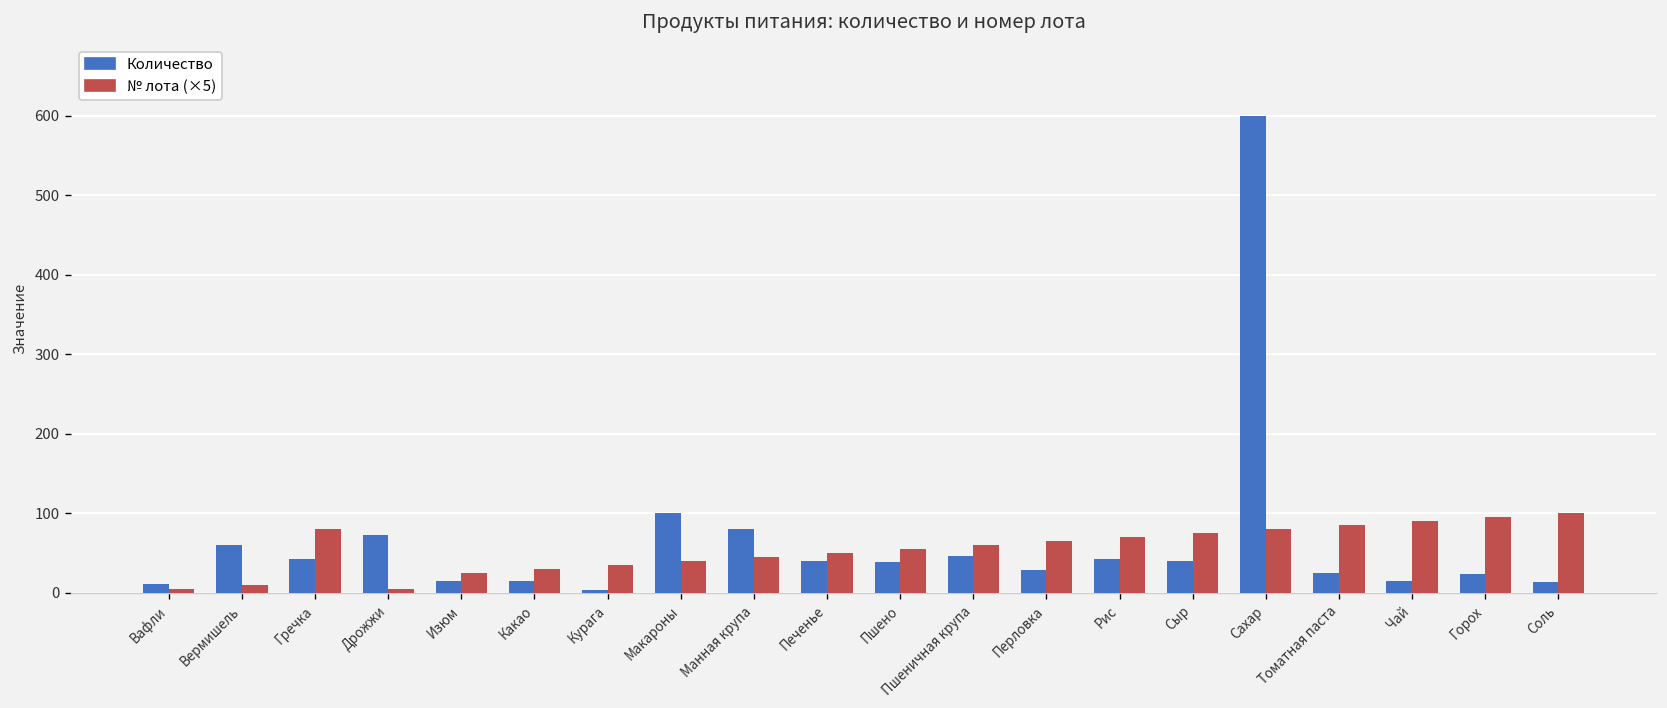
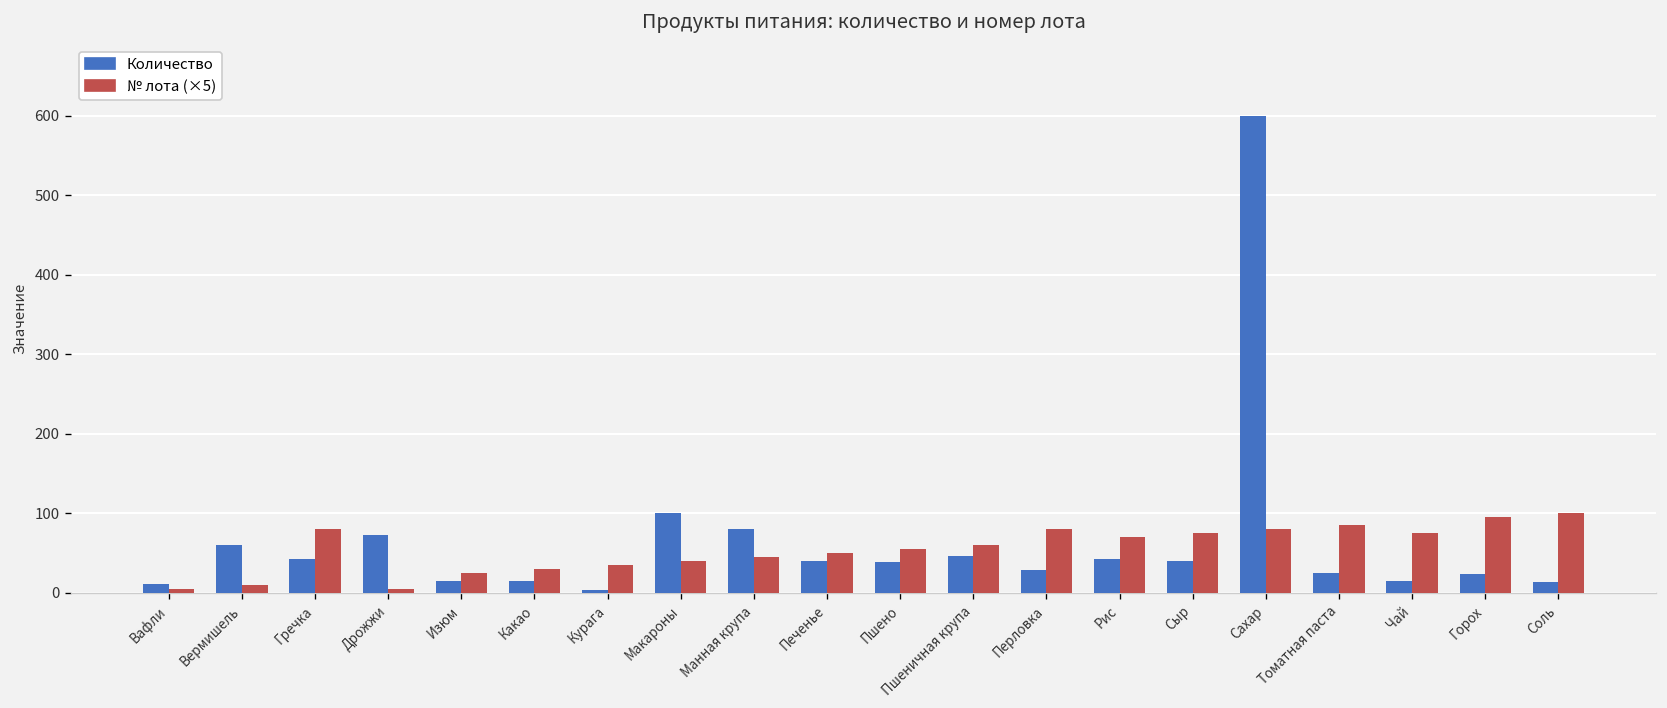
№ лота (×5), Перловка: 70 -> 80
№ лота (×5), Чай: 90 -> 80
